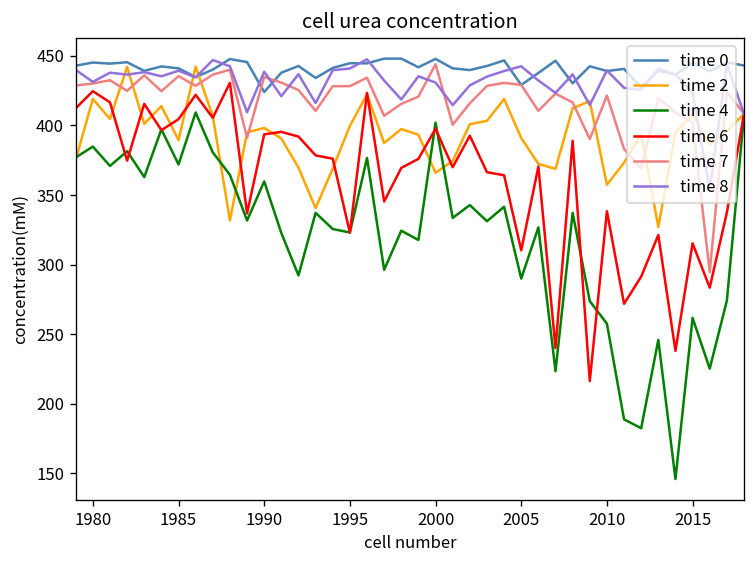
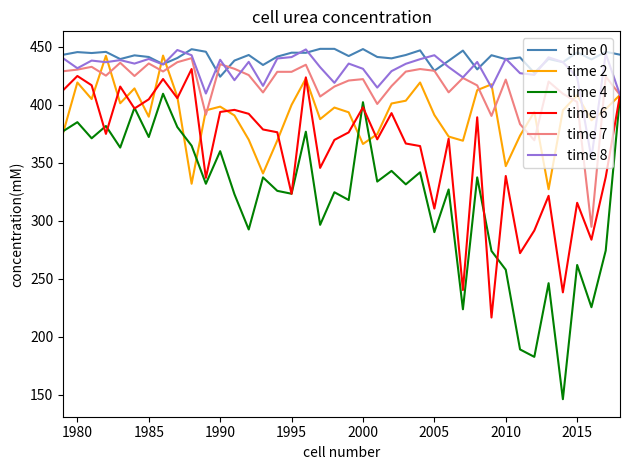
time 7, 2000: 444 -> 422
time 2, 2010: 357 -> 347
